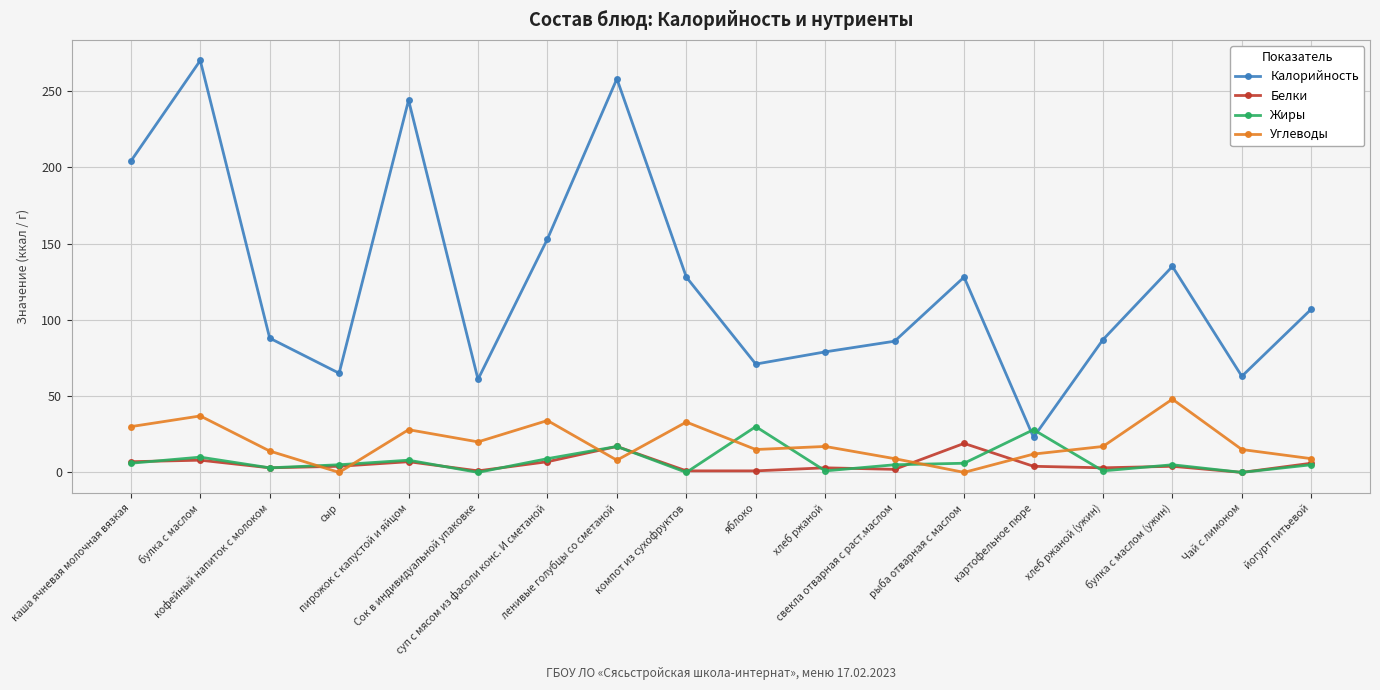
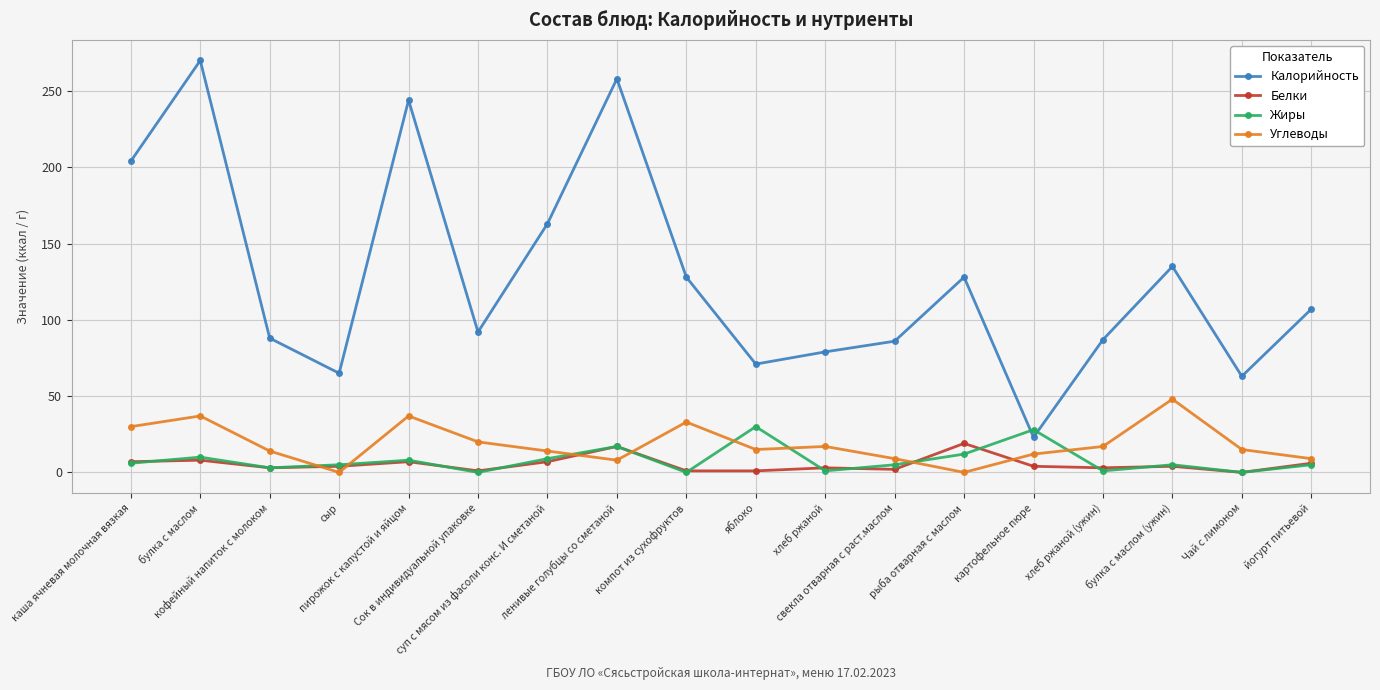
Углеводы, пирожок с капустой и яйцом: 28 -> 37
Калорийность, Сок в индивидуальной упаковке: 61 -> 92
Калорийность, суп с мясом из фасоли конс. И сметаной: 153 -> 163
Углеводы, суп с мясом из фасоли конс. И сметаной: 34 -> 14
Жиры, рыба отварная с маслом: 6 -> 12
